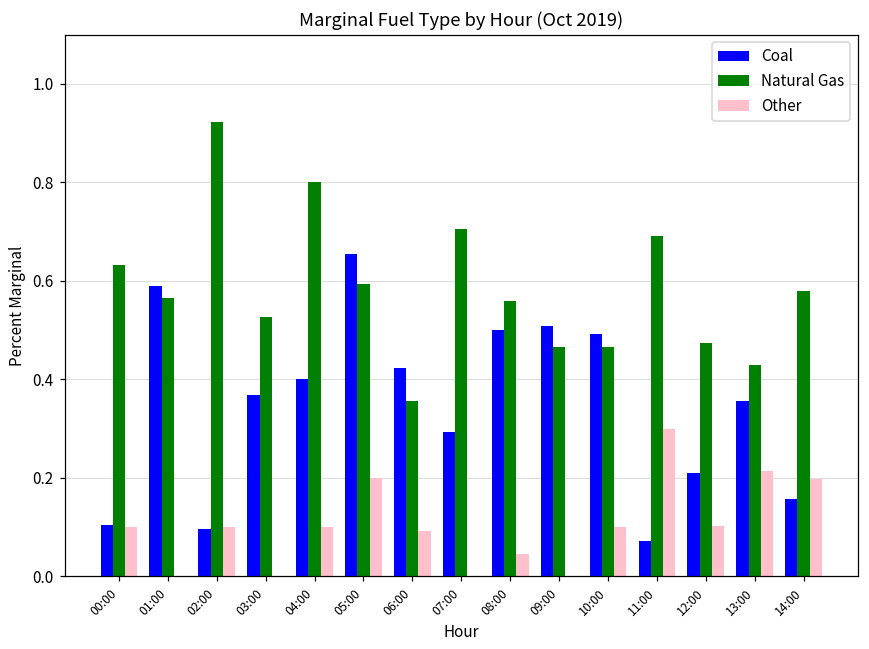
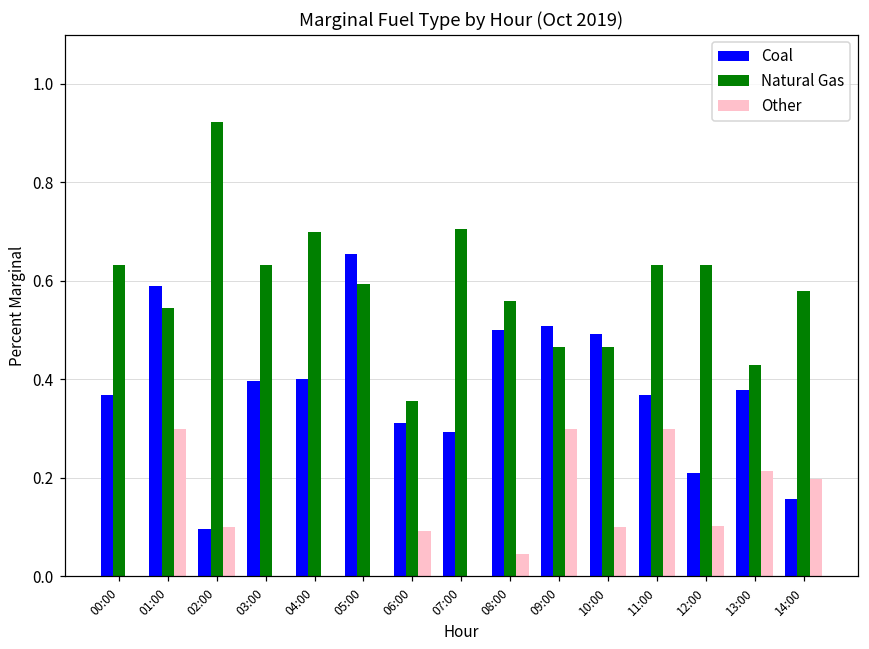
Coal, 00:00: 0.10 -> 0.37
Other, 00:00: 0.1 -> 0.0
Natural Gas, 01:00: 0.56 -> 0.55
Other, 01:00: 0.0 -> 0.3
Coal, 03:00: 0.37 -> 0.40
Natural Gas, 03:00: 0.53 -> 0.63
Natural Gas, 04:00: 0.8 -> 0.7
Other, 04:00: 0.1 -> 0.0
Other, 05:00: 0.2 -> 0.0
Coal, 06:00: 0.42 -> 0.31
Other, 09:00: 0.0 -> 0.3
Coal, 11:00: 0.07 -> 0.37
Natural Gas, 11:00: 0.69 -> 0.63
Natural Gas, 12:00: 0.47 -> 0.63
Coal, 13:00: 0.36 -> 0.38
